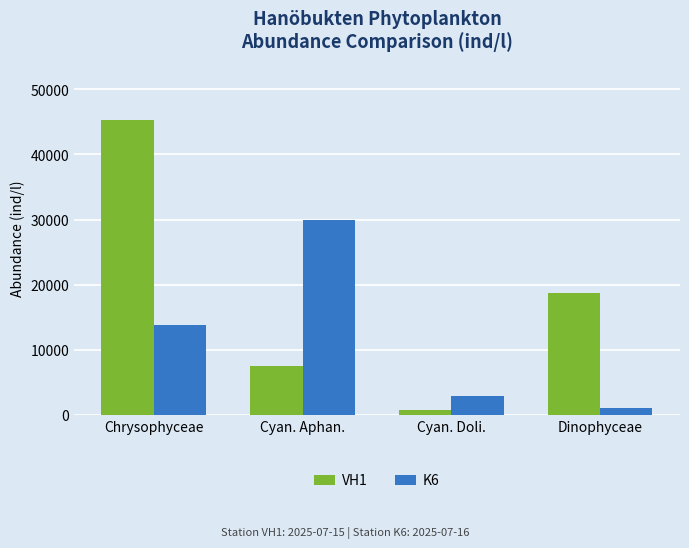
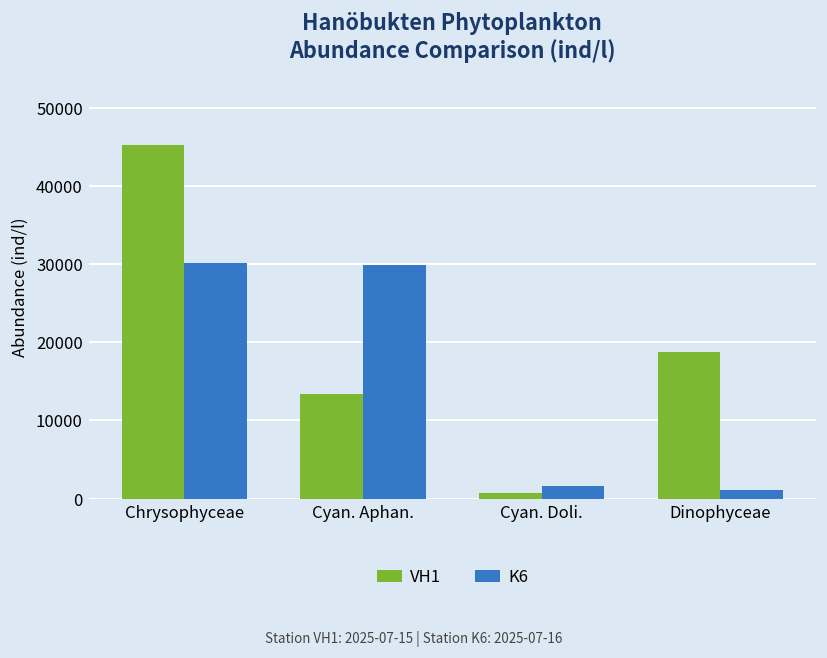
K6, Chrysophyceae: 14000 -> 30000
VH1, Cyan. Aphan.: 8000 -> 13000
K6, Cyan. Doli.: 3000 -> 2000
